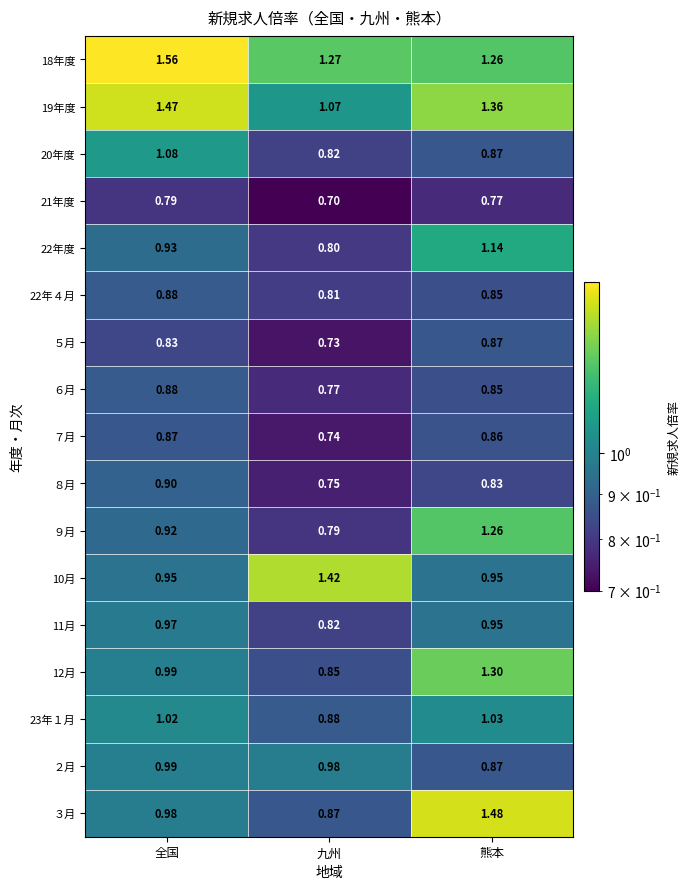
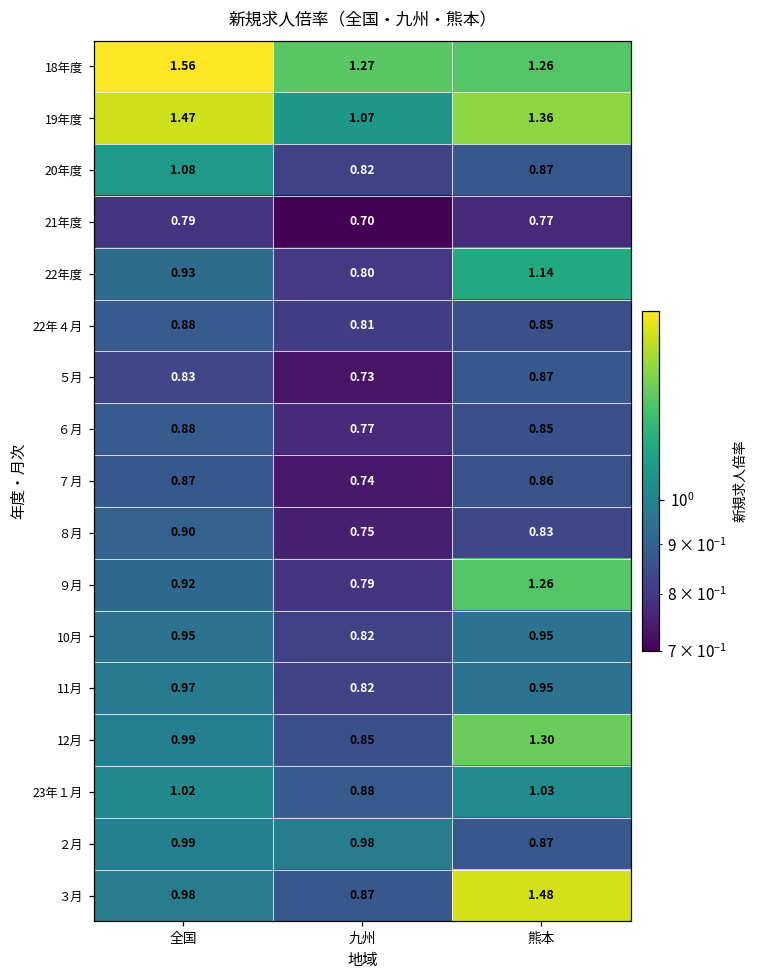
10月, 九州: 1.42 -> 0.82
